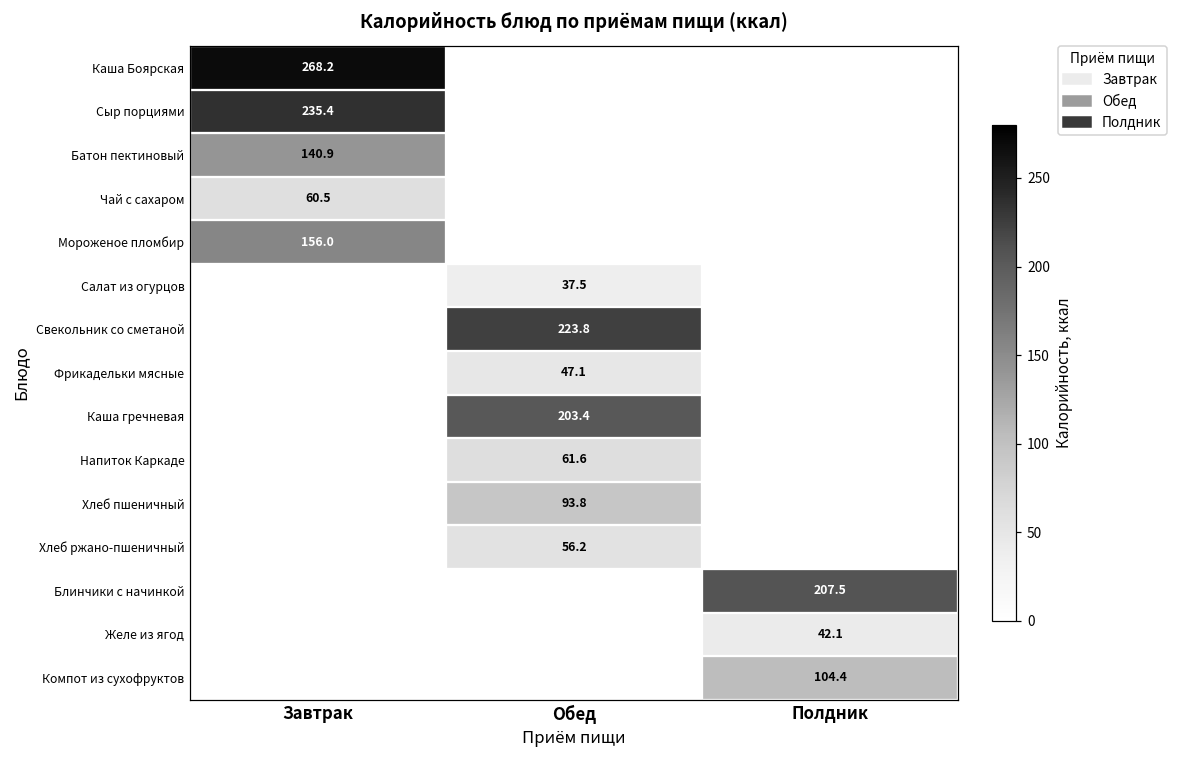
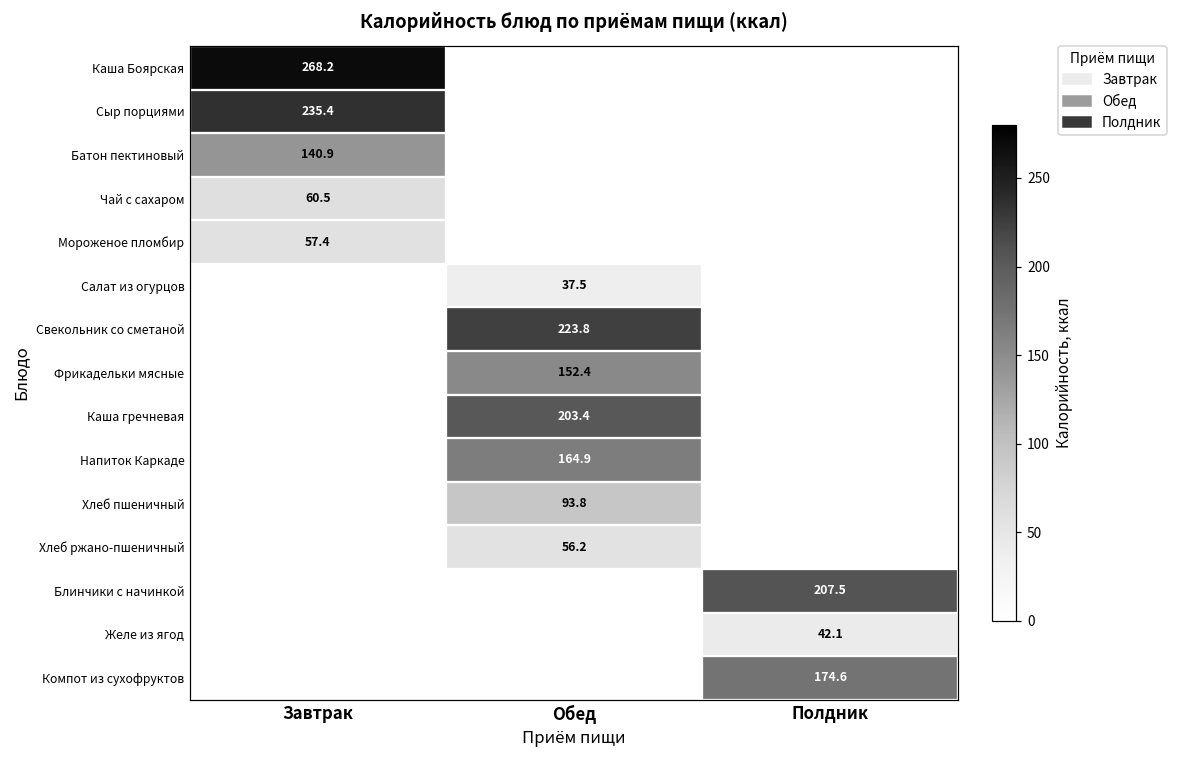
Мороженое пломбир, Завтрак: 156.0 -> 57.4
Фрикадельки мясные, Обед: 47.1 -> 152.4
Напиток Каркаде, Обед: 61.6 -> 164.9
Компот из сухофруктов, Полдник: 104.4 -> 174.6
